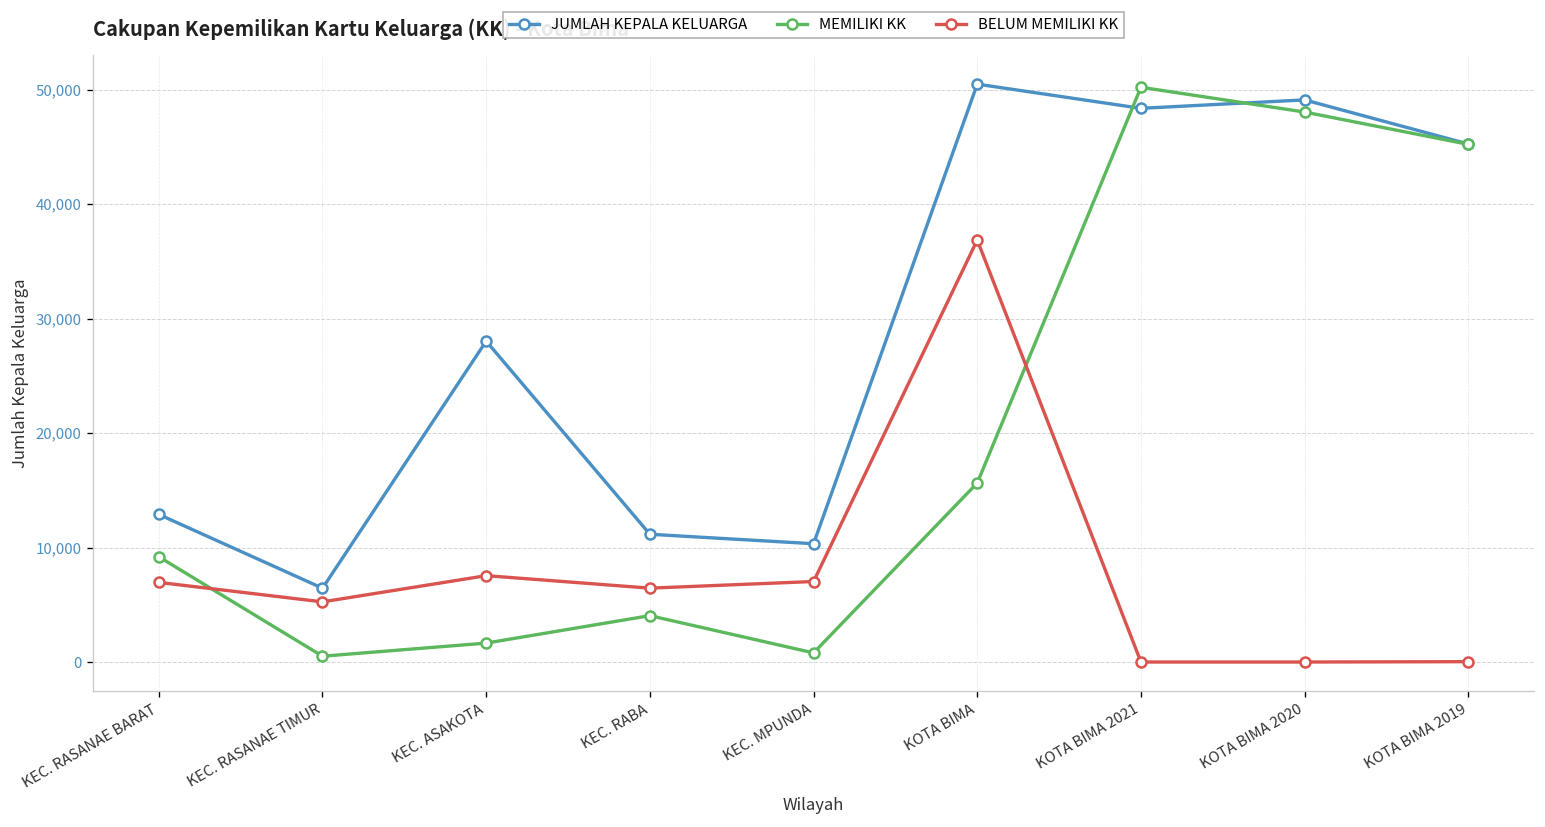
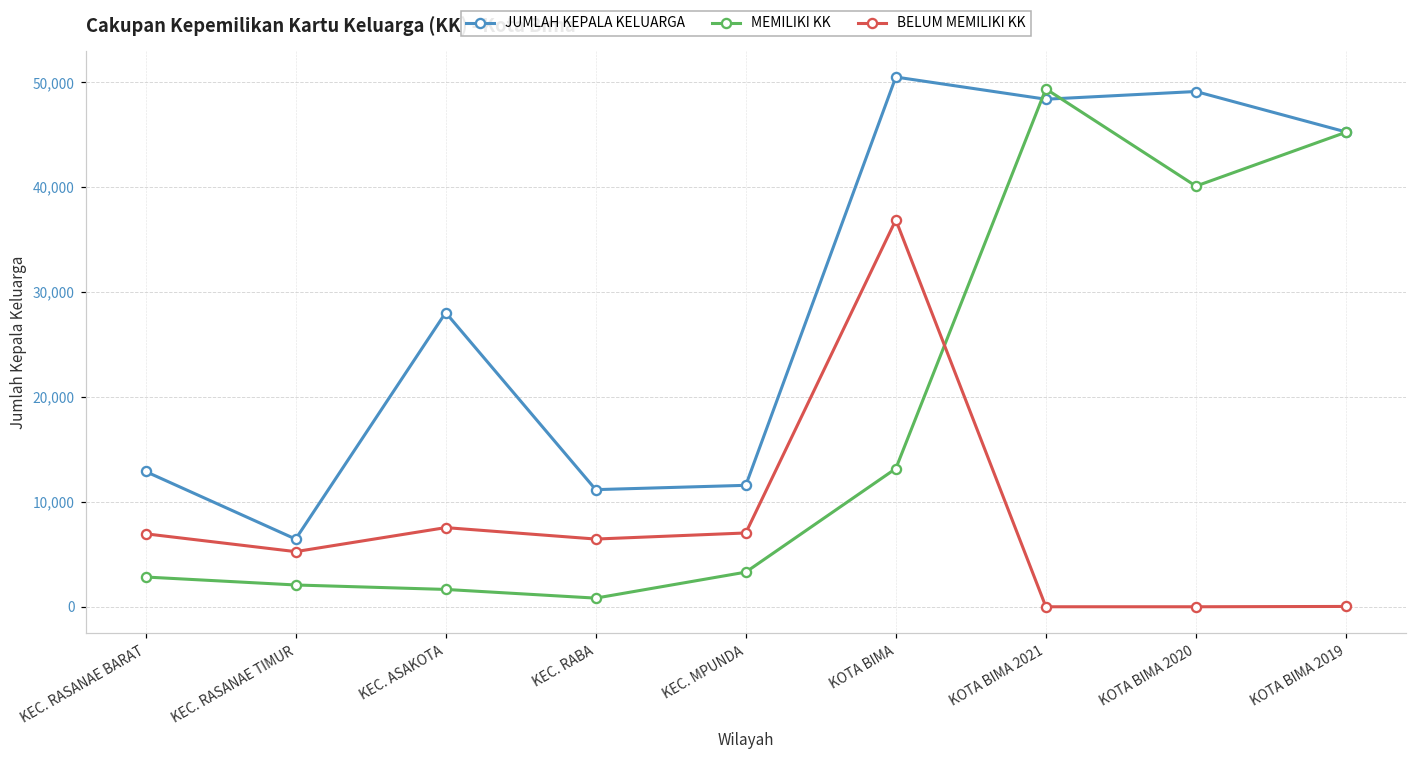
MEMILIKI KK, KEC. RASANAE BARAT: 9,000 -> 3,000
MEMILIKI KK, KEC. RASANAE TIMUR: 1,000 -> 2,000
MEMILIKI KK, KEC. RABA: 4,000 -> 1,000
JUMLAH KEPALA KELUARGA, KEC. MPUNDA: 10,000 -> 12,000
MEMILIKI KK, KEC. MPUNDA: 1,000 -> 3,000
MEMILIKI KK, KOTA BIMA: 16,000 -> 13,000
MEMILIKI KK, KOTA BIMA 2021: 50,000 -> 49,000
MEMILIKI KK, KOTA BIMA 2020: 48,000 -> 40,000
